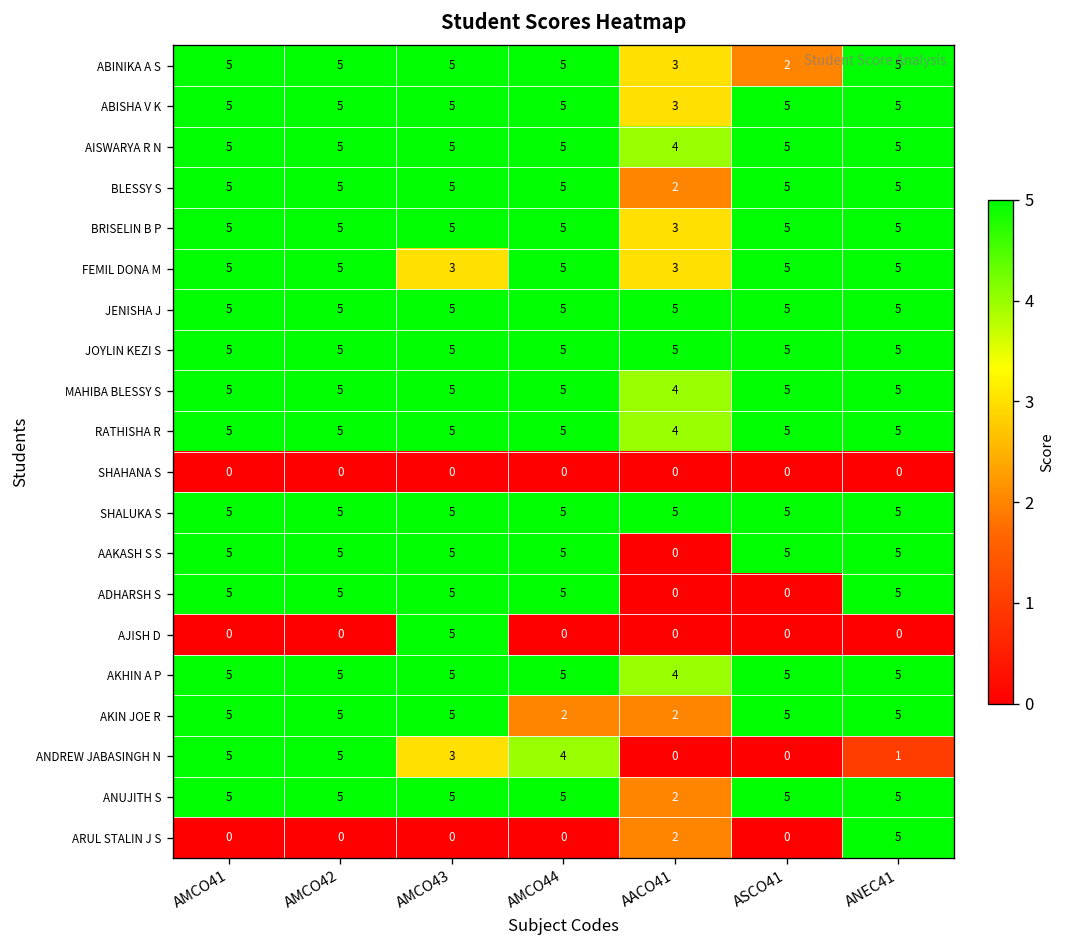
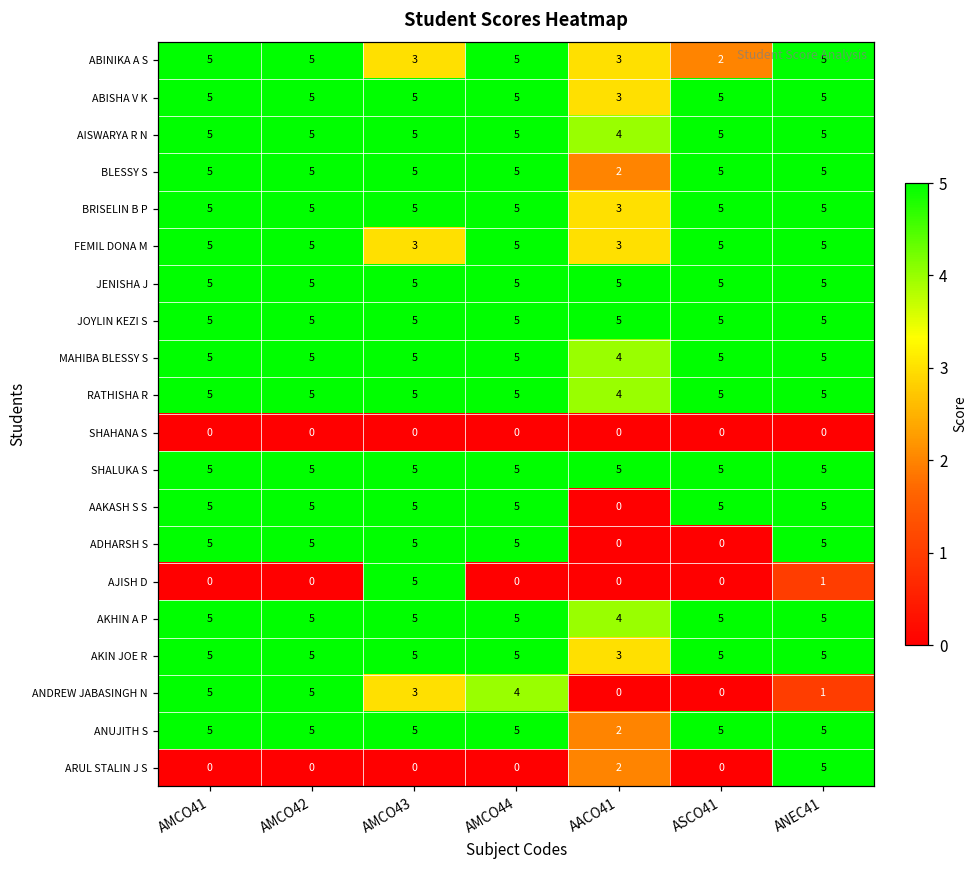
ABINIKA A S, AMCO43: 5 -> 3
AJISH D, ANEC41: 0 -> 1
AKIN JOE R, AMCO44: 2 -> 5
AKIN JOE R, AACO41: 2 -> 3
